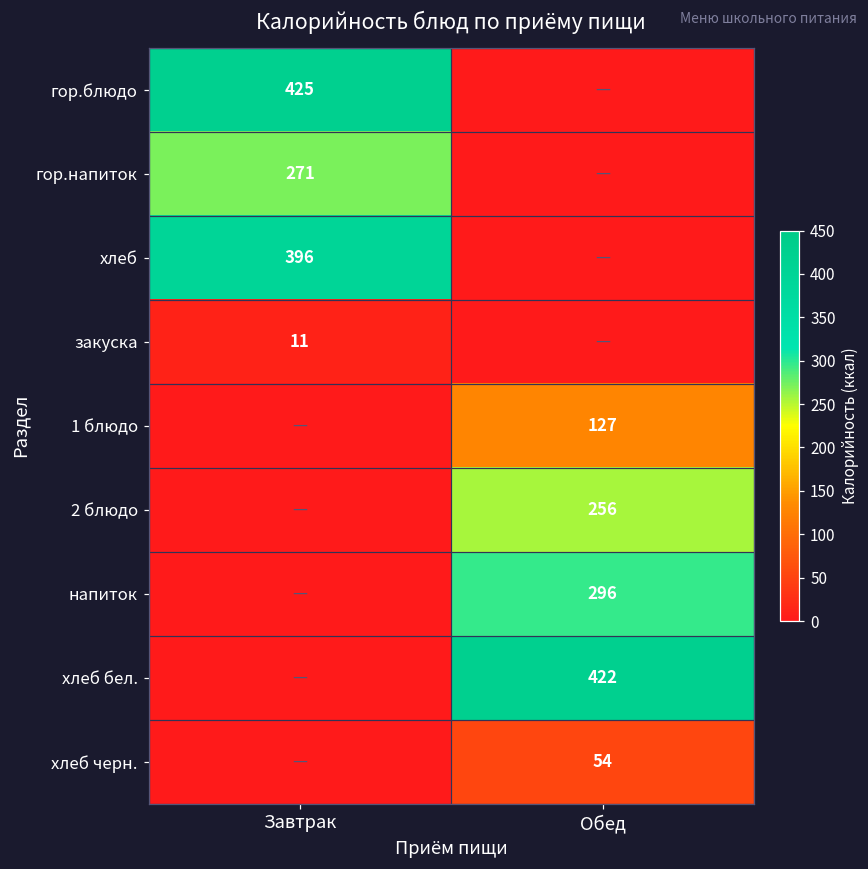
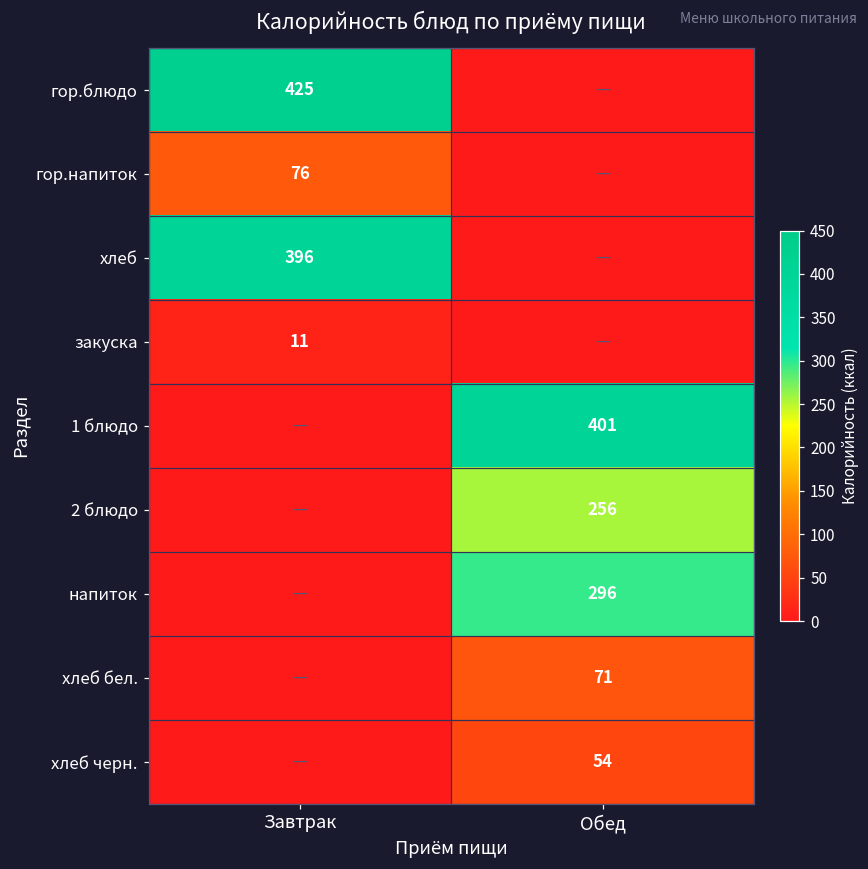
гор.напиток, Завтрак: 271 -> 76
1 блюдо, Обед: 127 -> 401
хлеб бел., Обед: 422 -> 71
